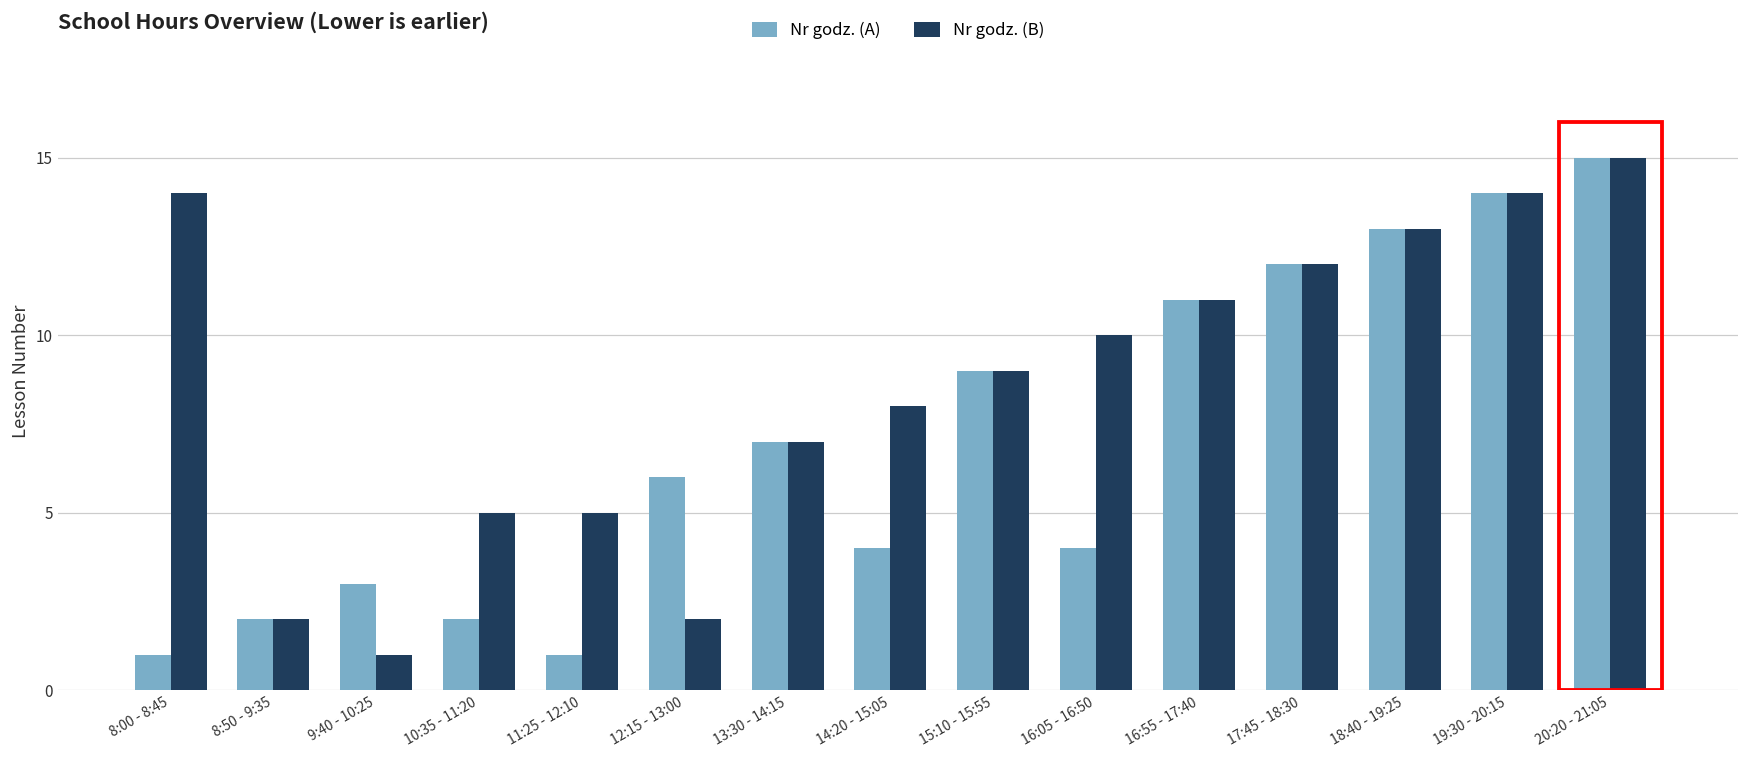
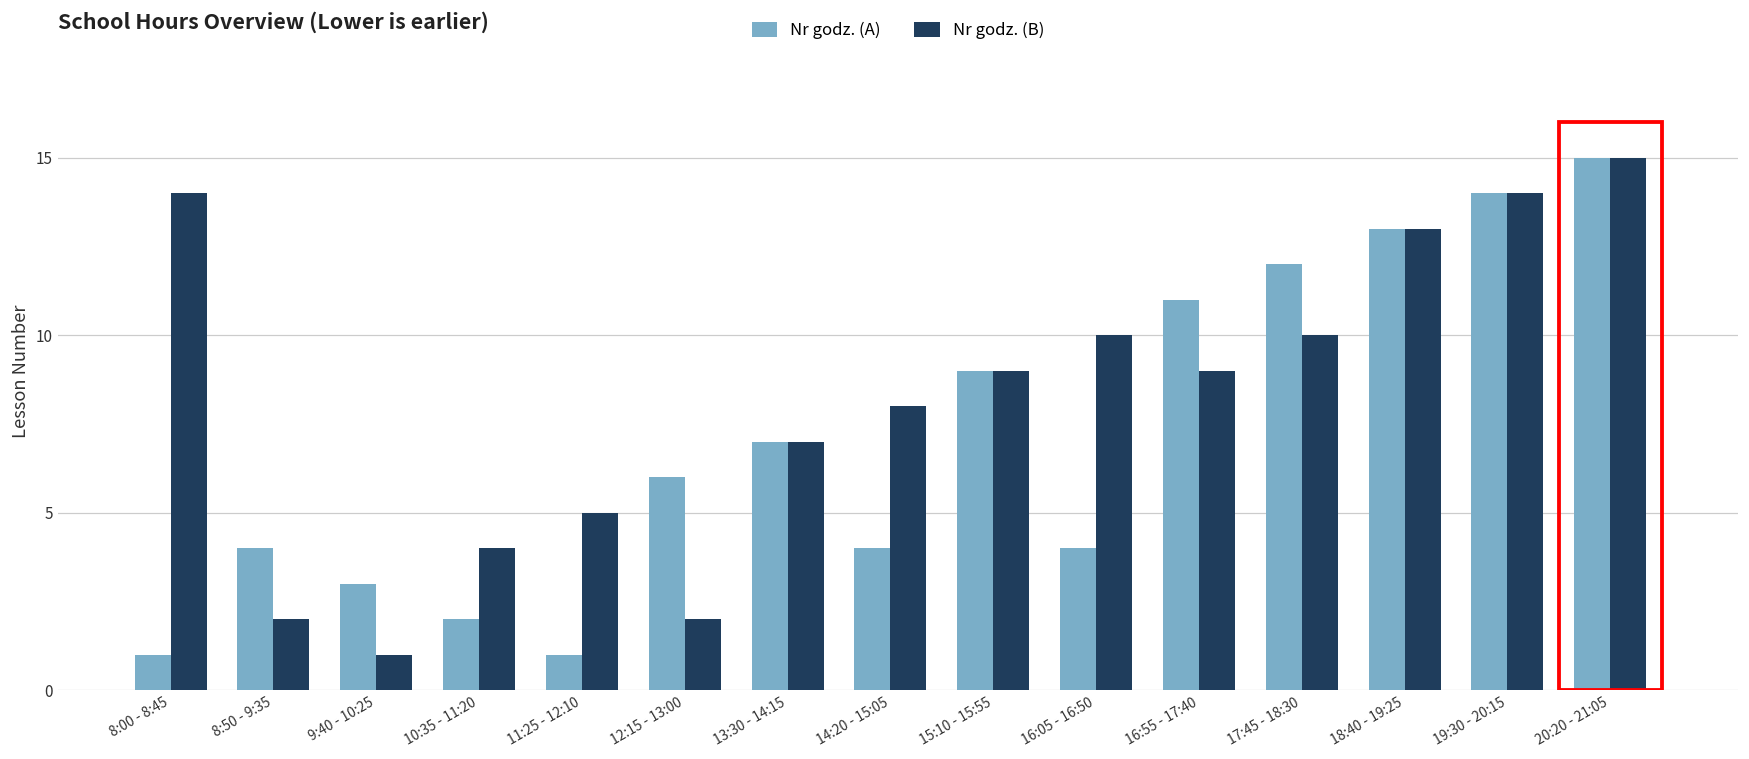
Nr godz. (A), 8:50 - 9:35: 2 -> 4
Nr godz. (B), 10:35 - 11:20: 5 -> 4
Nr godz. (B), 16:55 - 17:40: 11 -> 9
Nr godz. (B), 17:45 - 18:30: 12 -> 10
